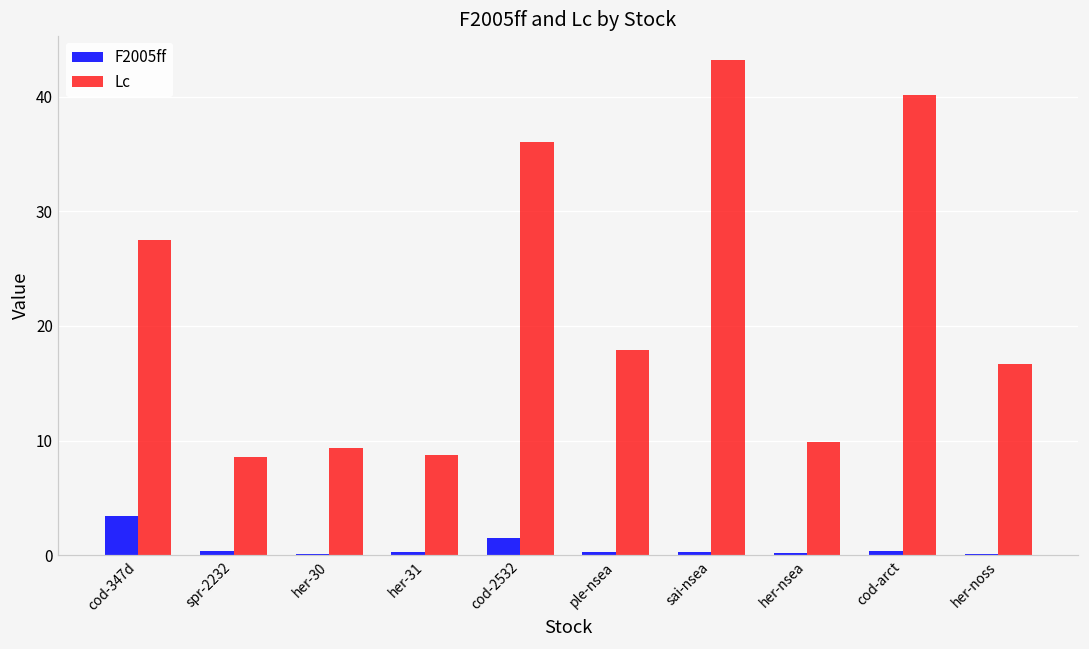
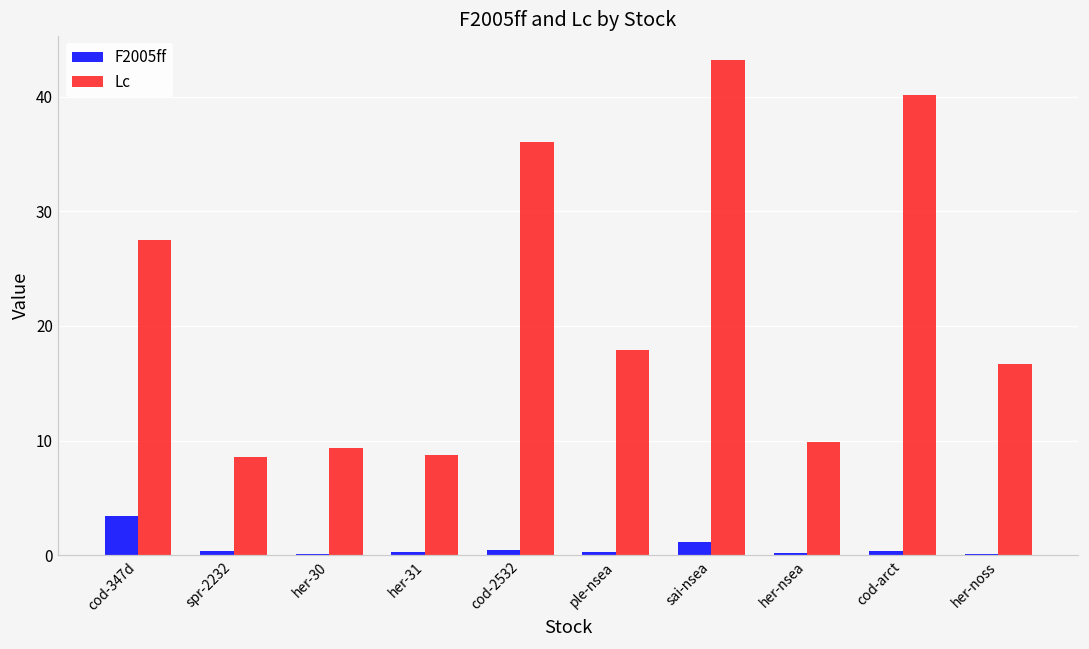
F2005ff, cod-2532: 1.5 -> 0.5
F2005ff, sai-nsea: 0.3 -> 1.1
